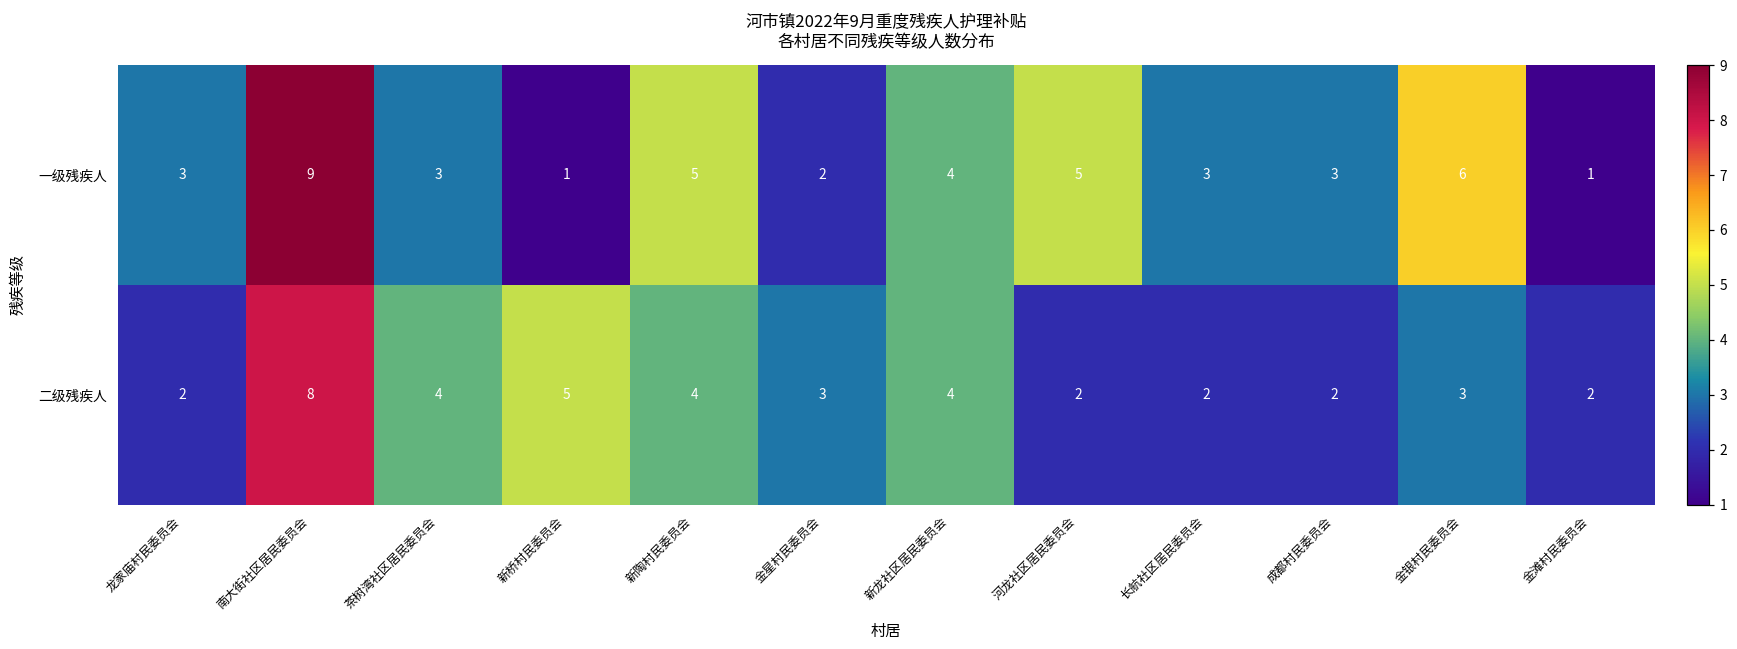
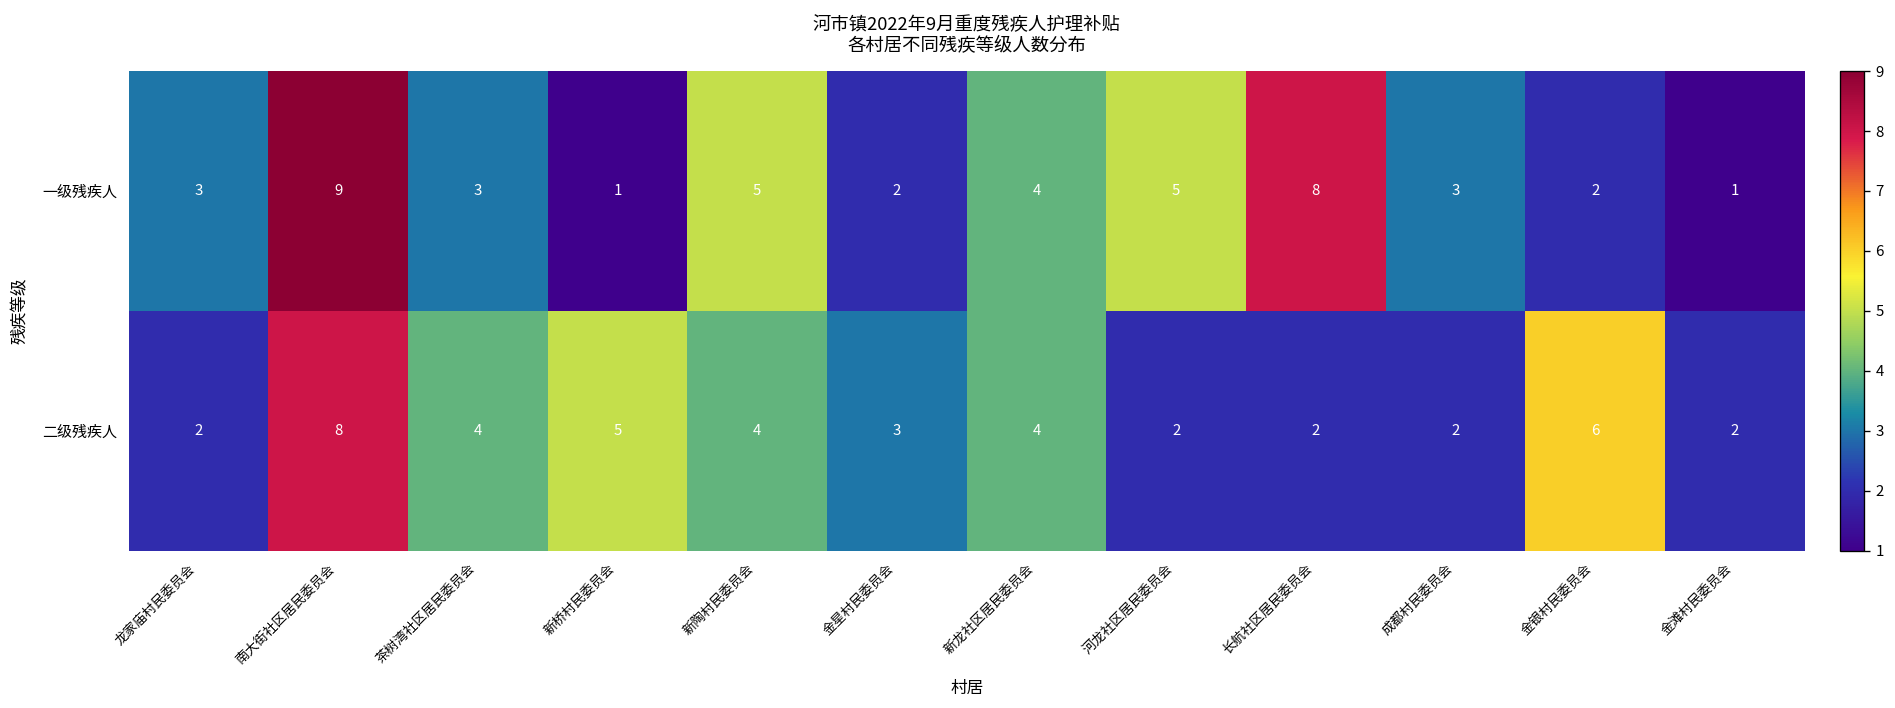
一级残疾人, 长航社区居民委员会: 3 -> 8
一级残疾人, 金银村民委员会: 6 -> 2
二级残疾人, 金银村民委员会: 3 -> 6
